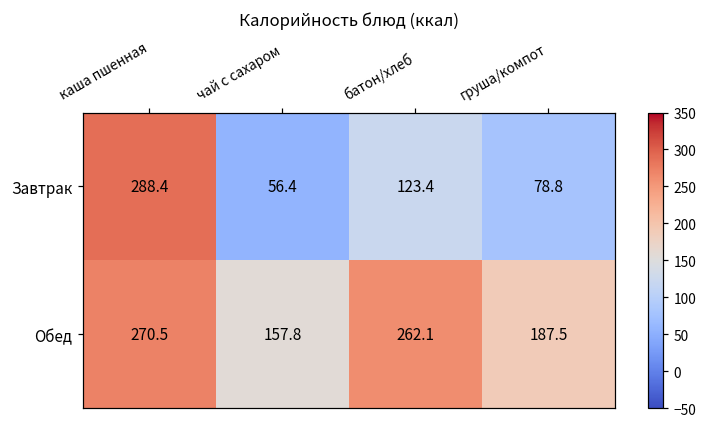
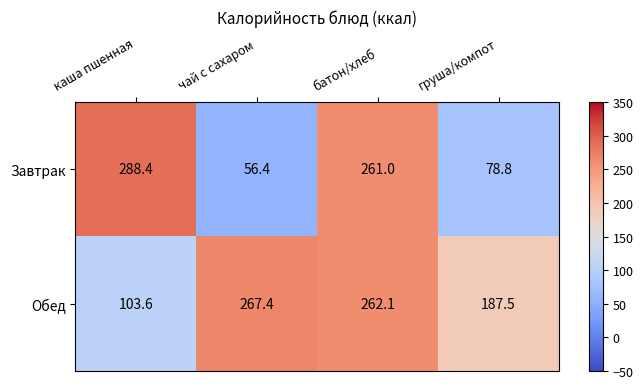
Завтрак, батон/хлеб: 123.4 -> 261.0
Обед, каша пшенная: 270.5 -> 103.6
Обед, чай с сахаром: 157.8 -> 267.4
